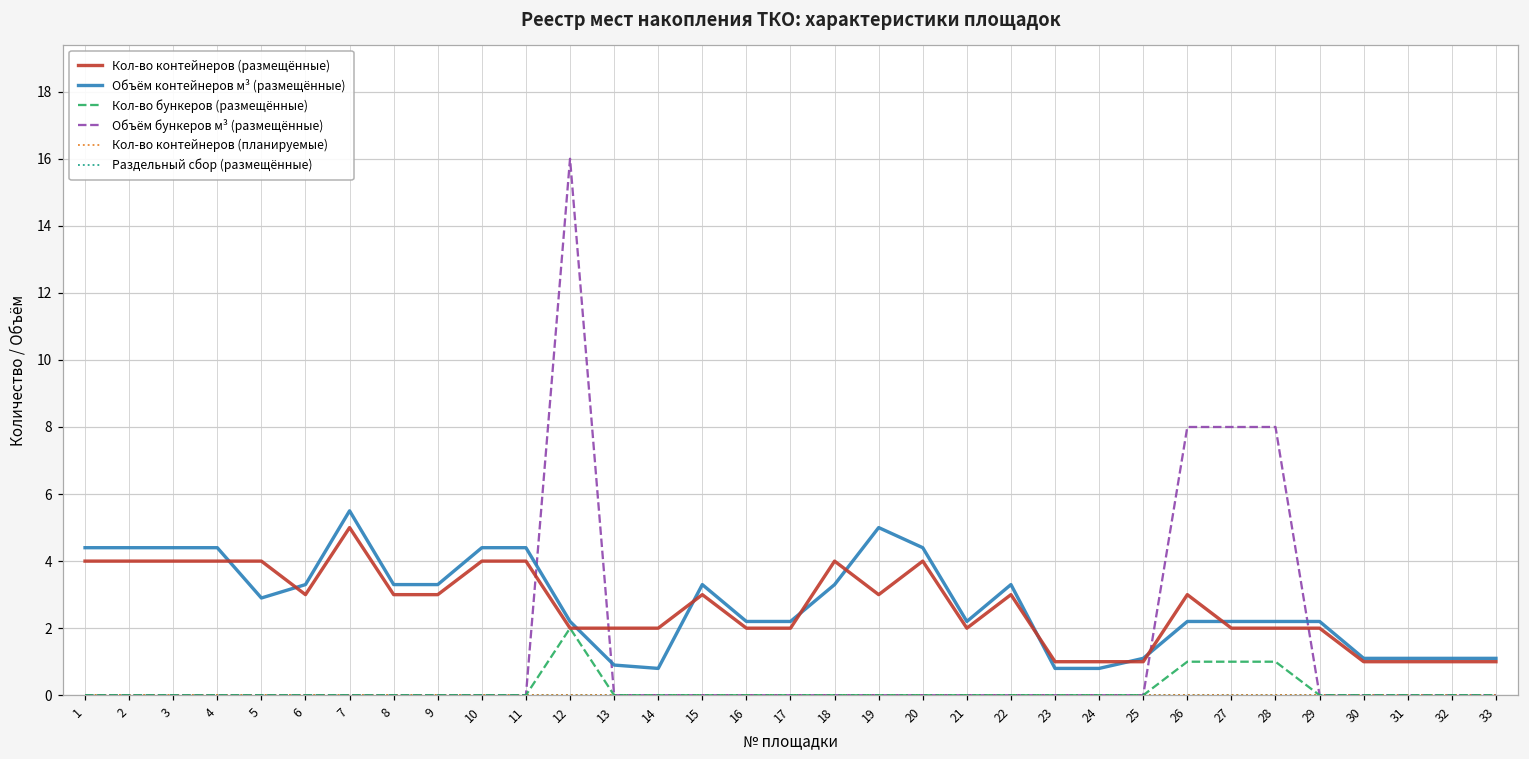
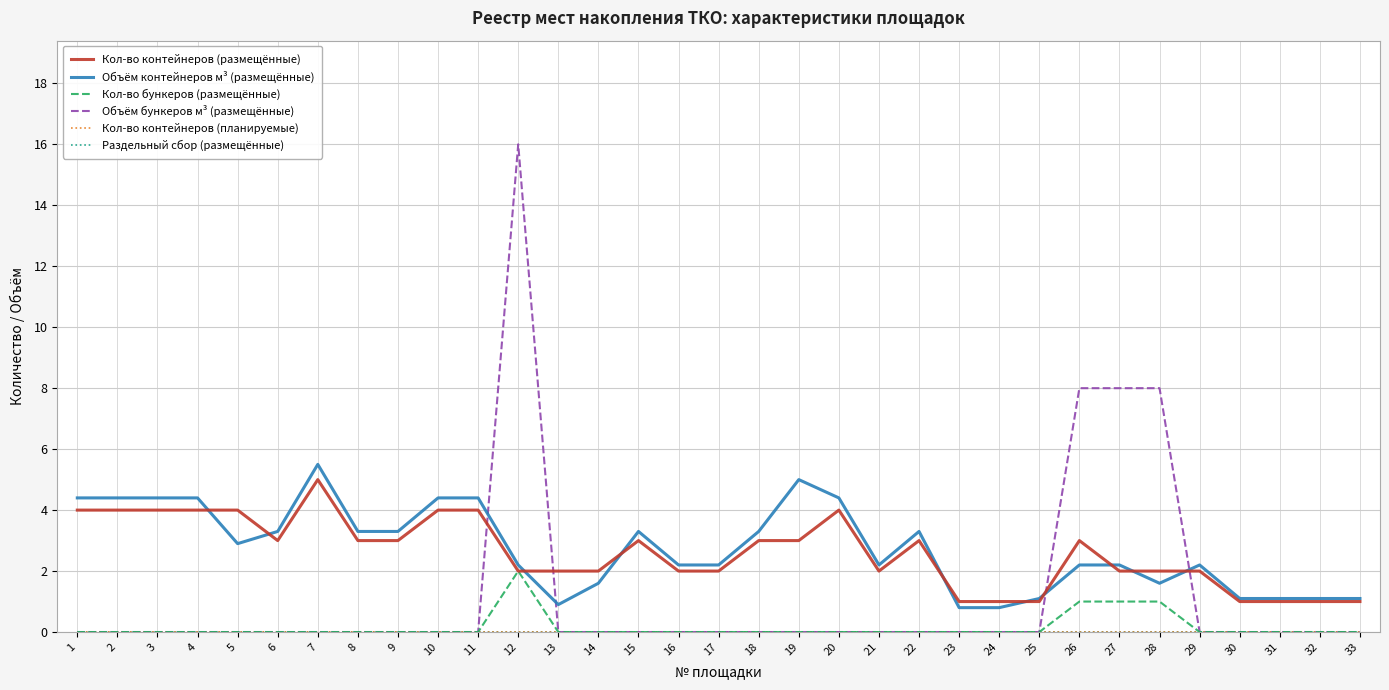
Объём контейнеров м³ (размещённые), 14: 0.8 -> 1.6
Кол-во контейнеров (размещённые), 18: 4 -> 3
Объём контейнеров м³ (размещённые), 28: 2.2 -> 1.6
